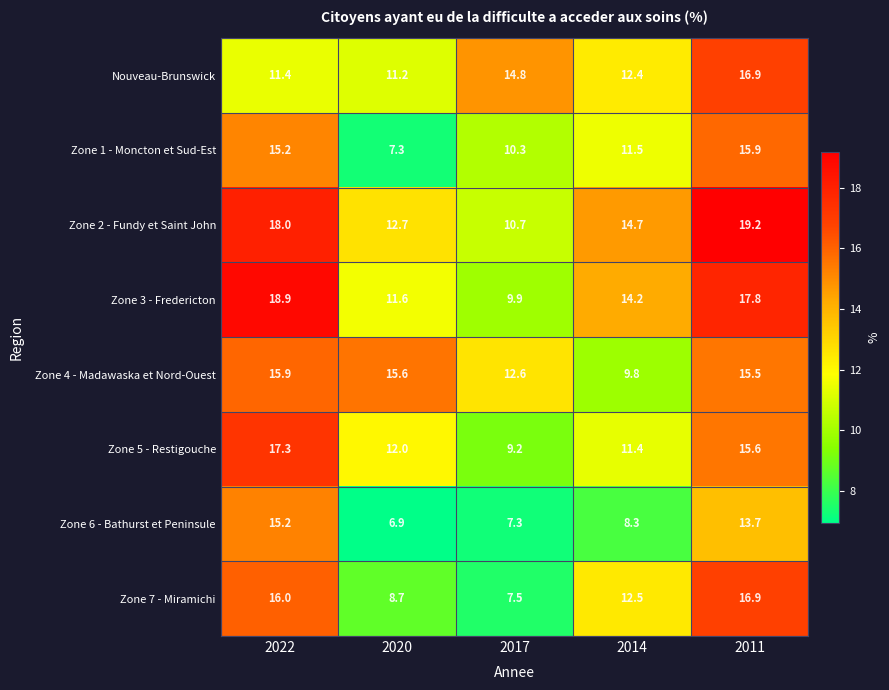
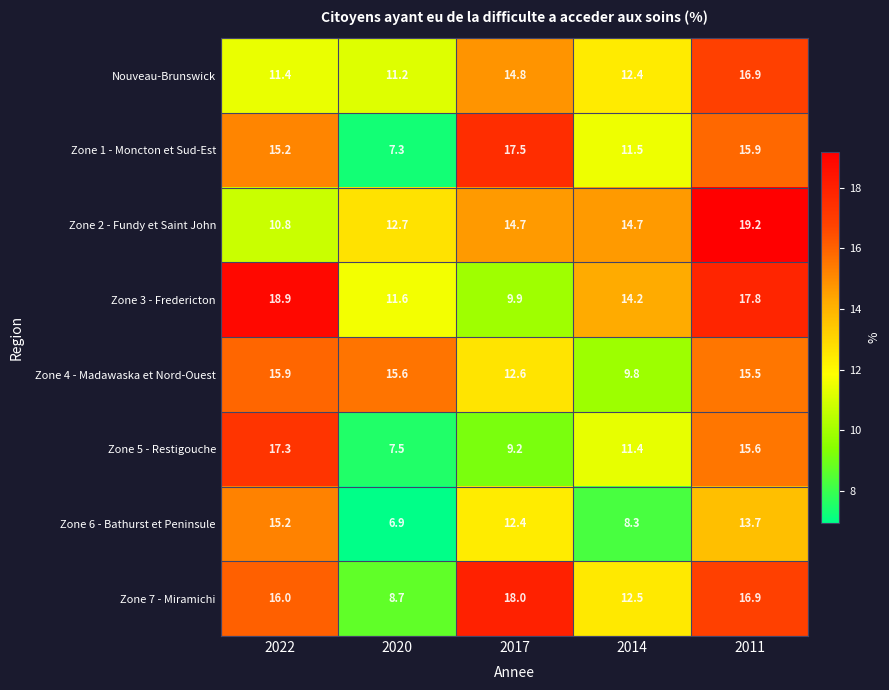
Zone 1 - Moncton et Sud-Est, 2017: 10.3 -> 17.5
Zone 2 - Fundy et Saint John, 2022: 18.0 -> 10.8
Zone 2 - Fundy et Saint John, 2017: 10.7 -> 14.7
Zone 5 - Restigouche, 2020: 12.0 -> 7.5
Zone 6 - Bathurst et Peninsule, 2017: 7.3 -> 12.4
Zone 7 - Miramichi, 2017: 7.5 -> 18.0
